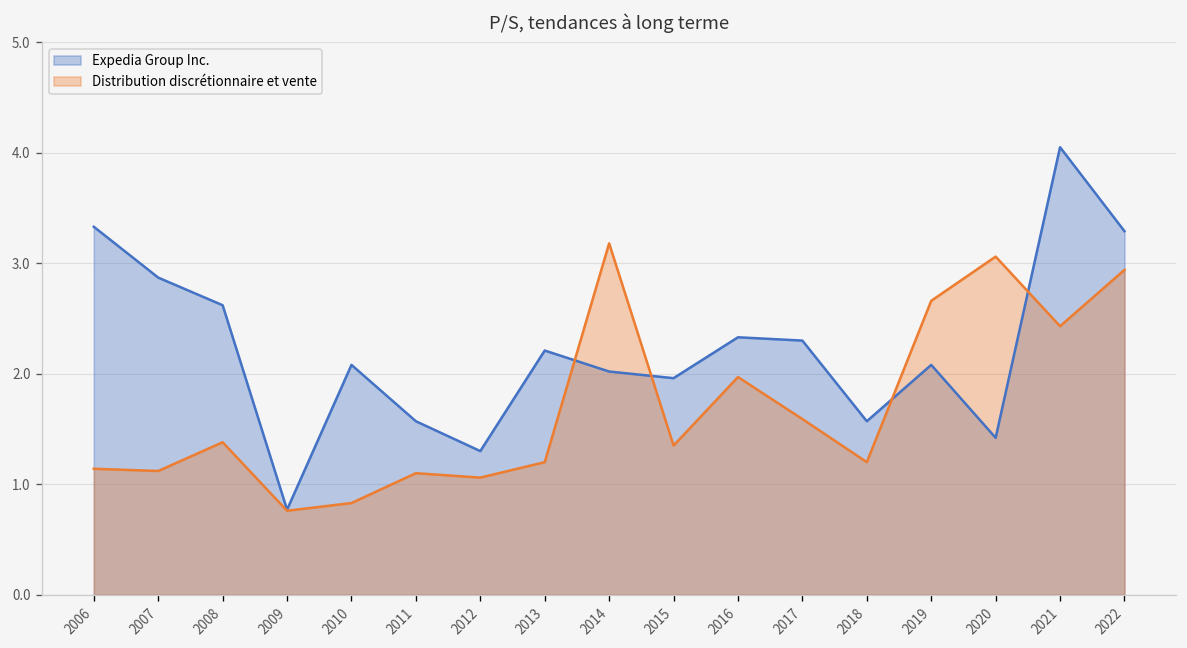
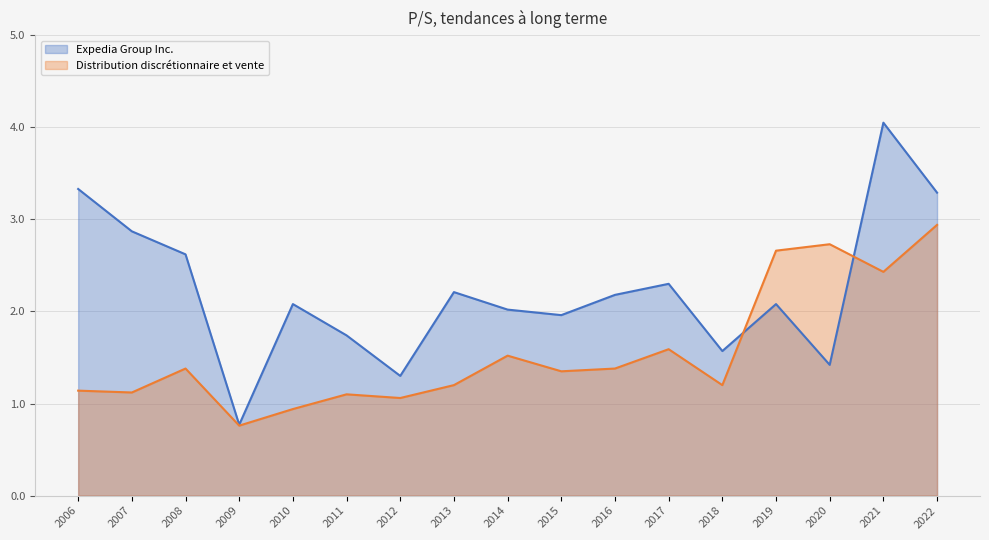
Distribution discrétionnaire et vente, 2010: 0.8 -> 0.9
Expedia Group Inc., 2011: 1.6 -> 1.7
Distribution discrétionnaire et vente, 2014: 3.2 -> 1.5
Expedia Group Inc., 2016: 2.3 -> 2.2
Distribution discrétionnaire et vente, 2016: 2.0 -> 1.4
Distribution discrétionnaire et vente, 2020: 3.1 -> 2.7
